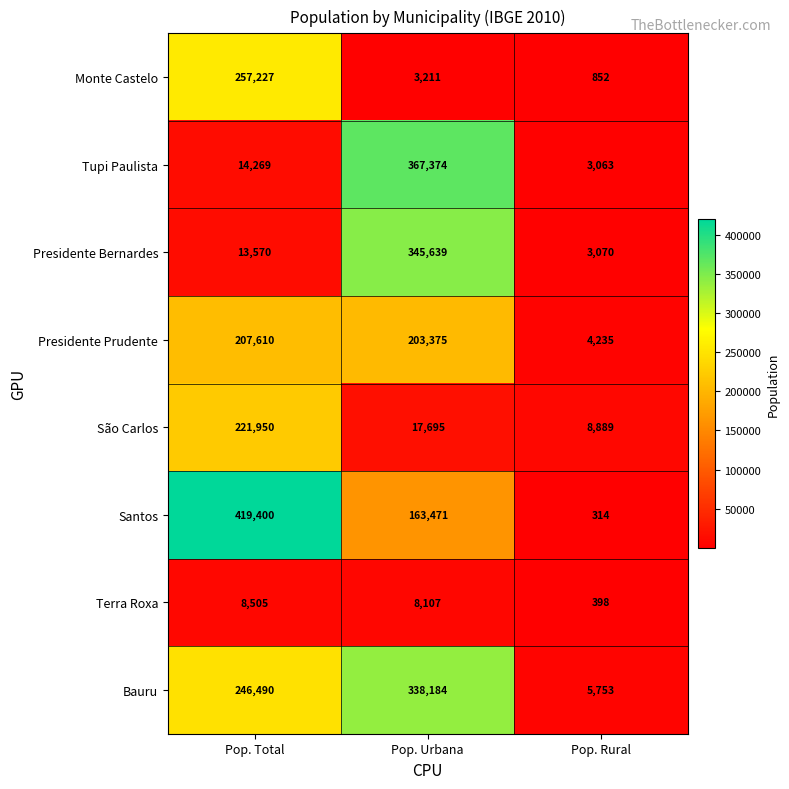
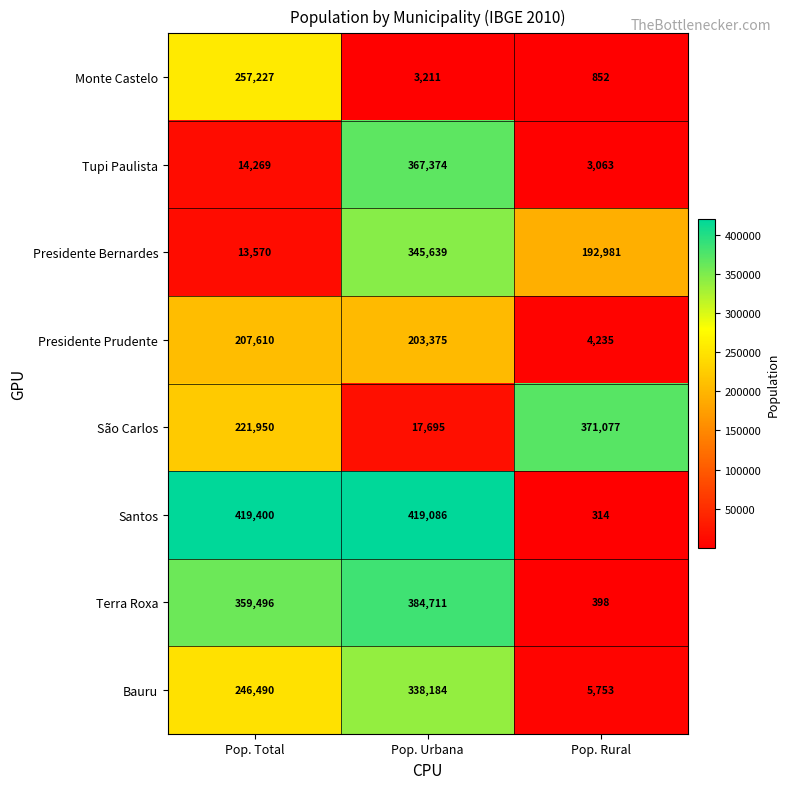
Presidente Bernardes, Pop. Rural: 3,070 -> 192,981
São Carlos, Pop. Rural: 8,889 -> 371,077
Santos, Pop. Urbana: 163,471 -> 419,086
Terra Roxa, Pop. Total: 8,505 -> 359,496
Terra Roxa, Pop. Urbana: 8,107 -> 384,711
